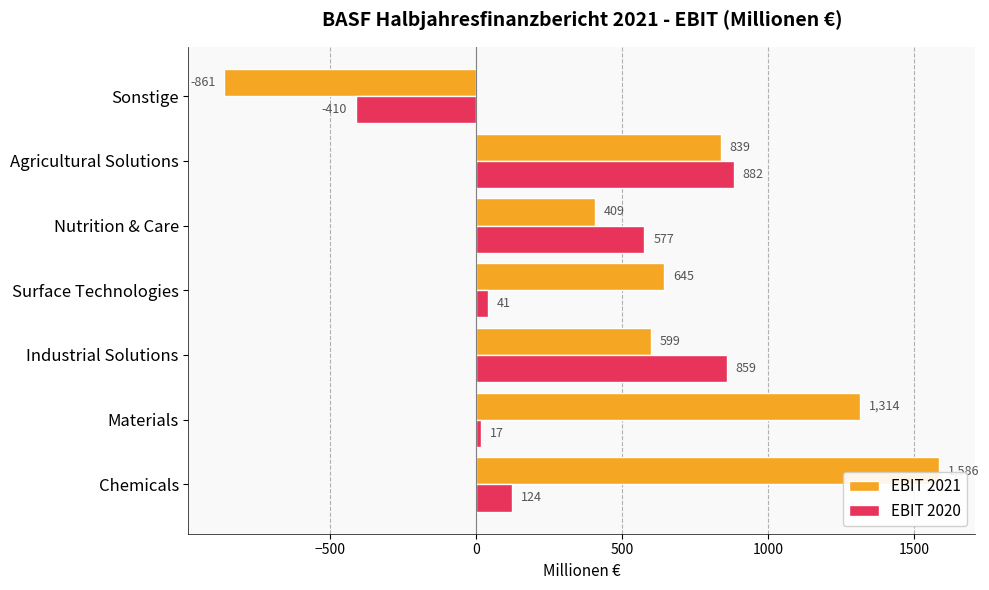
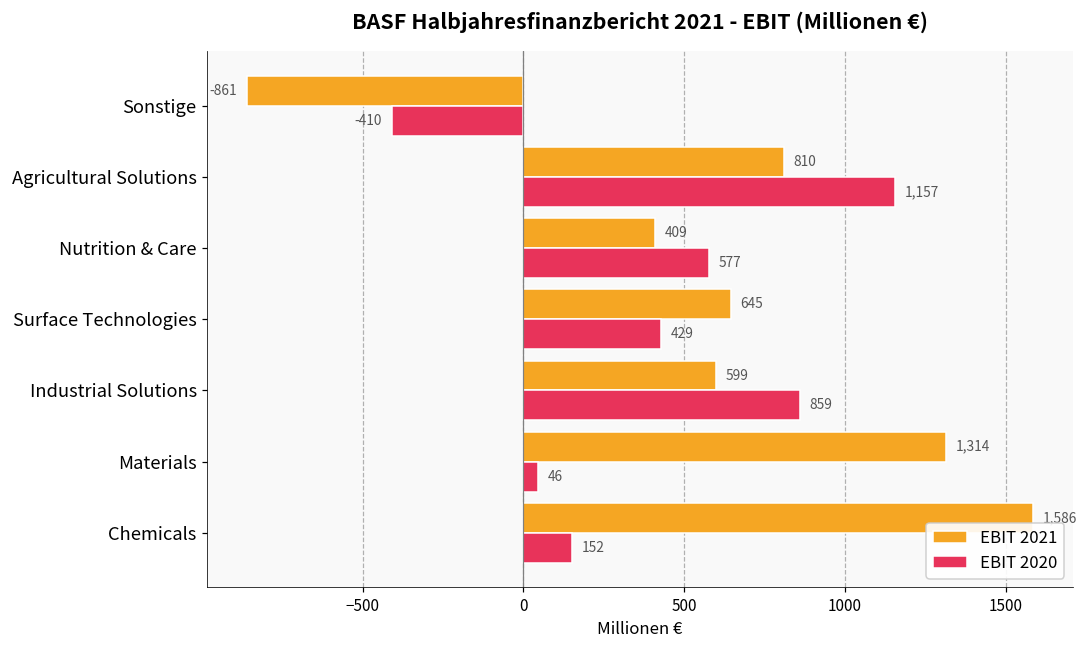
EBIT 2021, Agricultural Solutions: 839 -> 810
EBIT 2020, Agricultural Solutions: 882 -> 1,157
EBIT 2020, Surface Technologies: 41 -> 429
EBIT 2020, Materials: 17 -> 46
EBIT 2020, Chemicals: 124 -> 152
